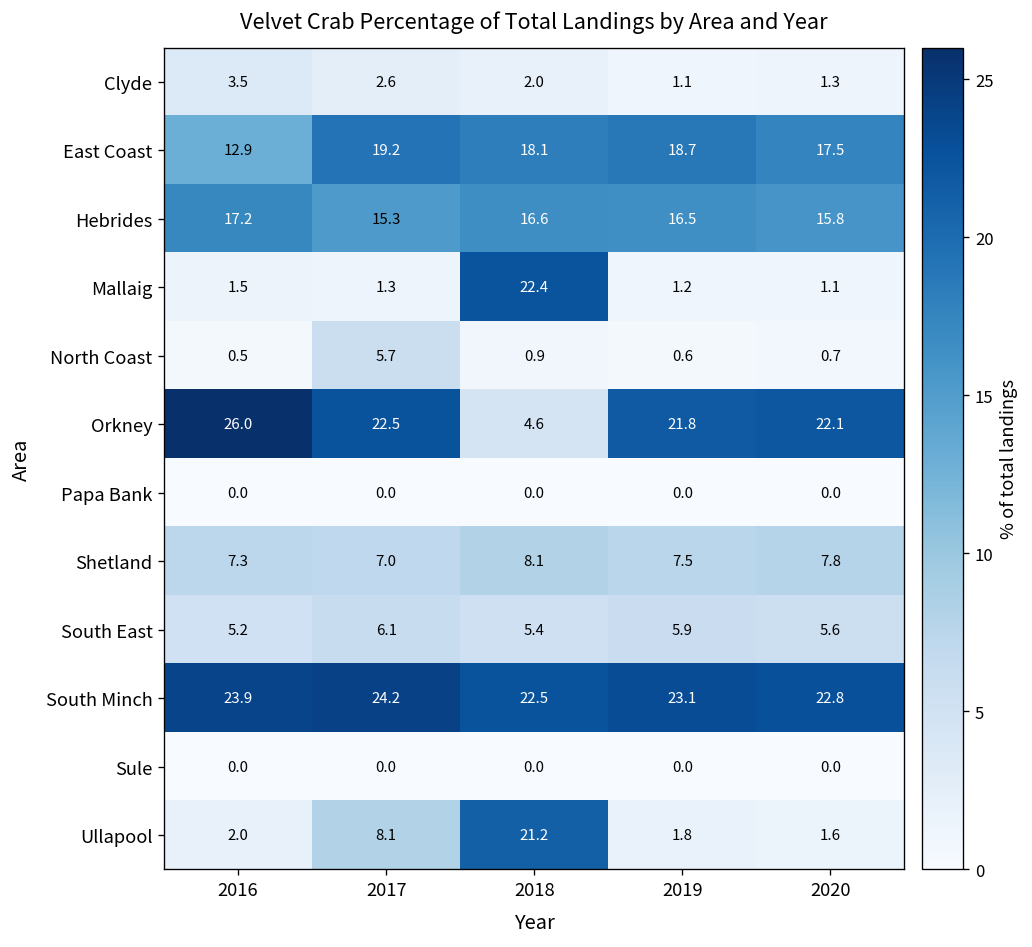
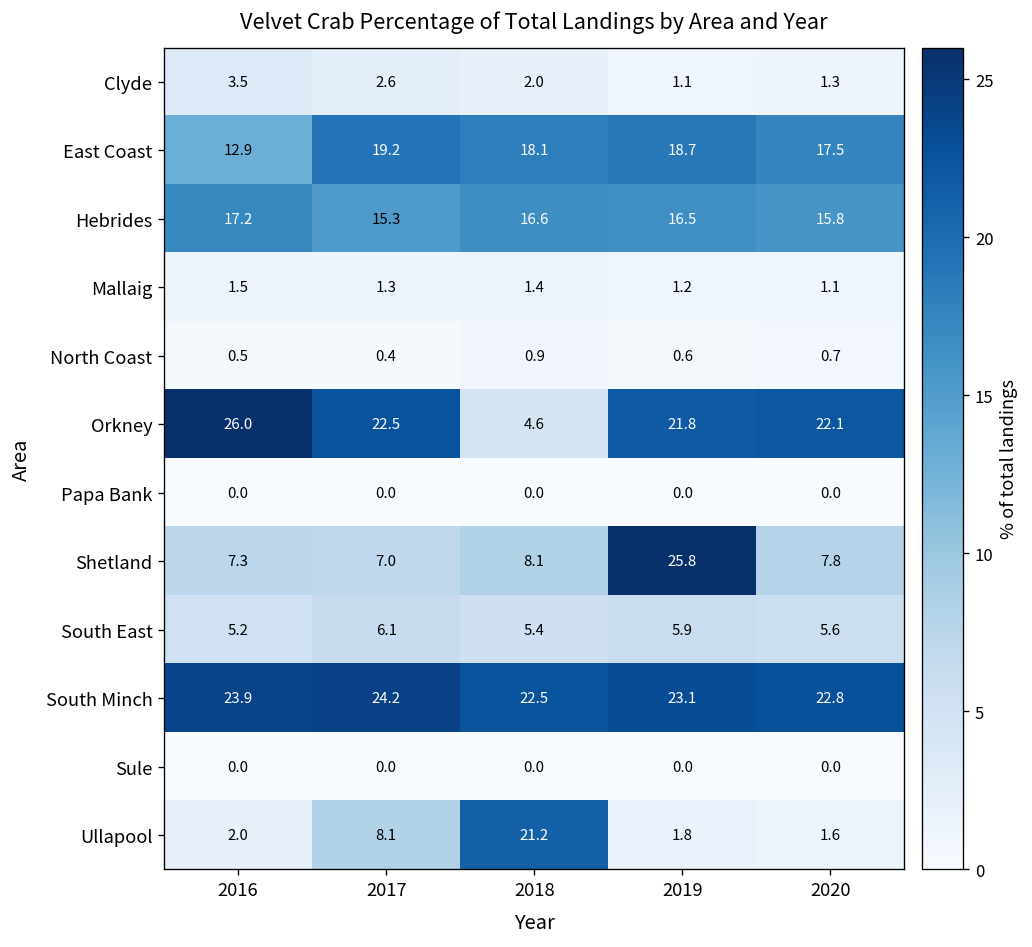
Mallaig, 2018: 22.4 -> 1.4
North Coast, 2017: 5.7 -> 0.4
Shetland, 2019: 7.5 -> 25.8
